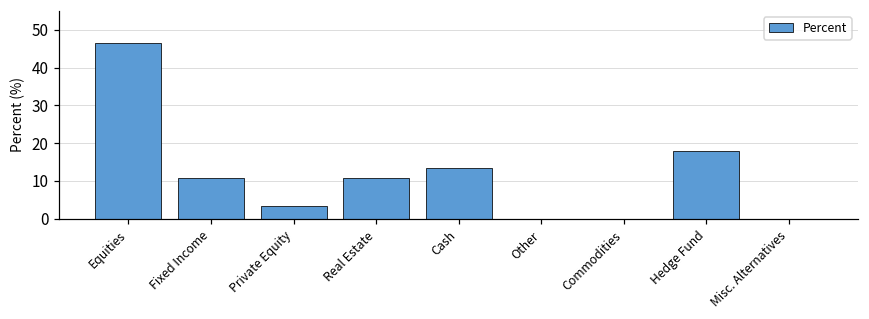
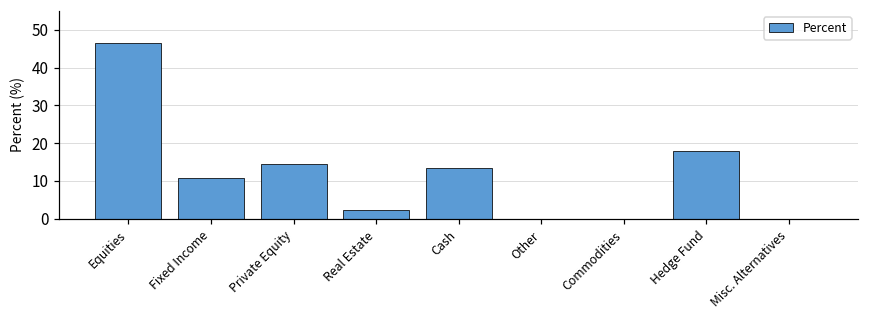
Private Equity: 3 -> 15
Real Estate: 11 -> 2
